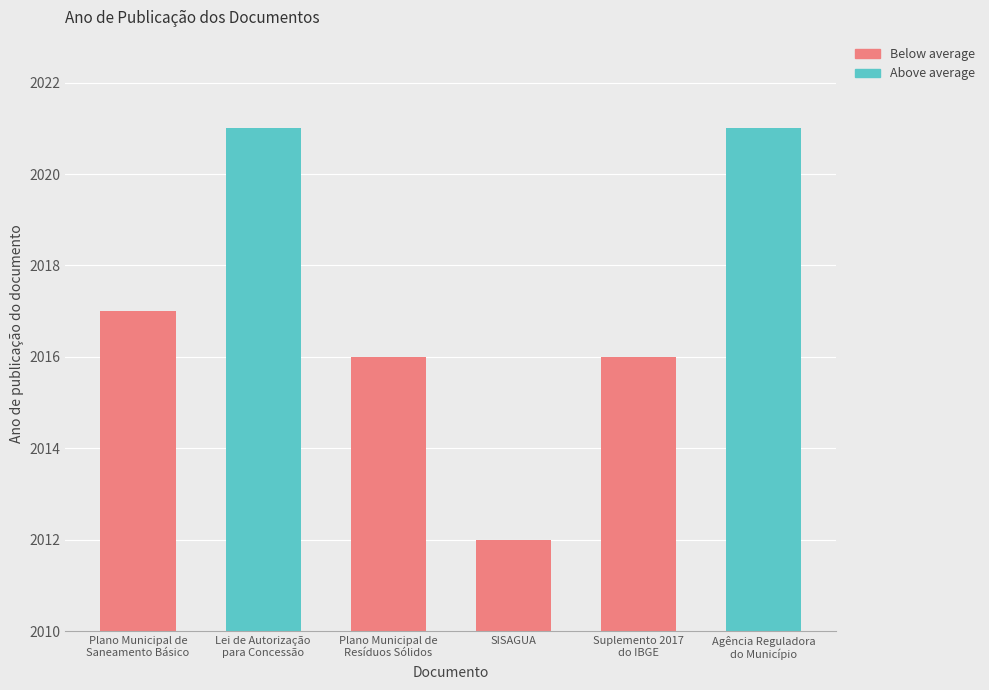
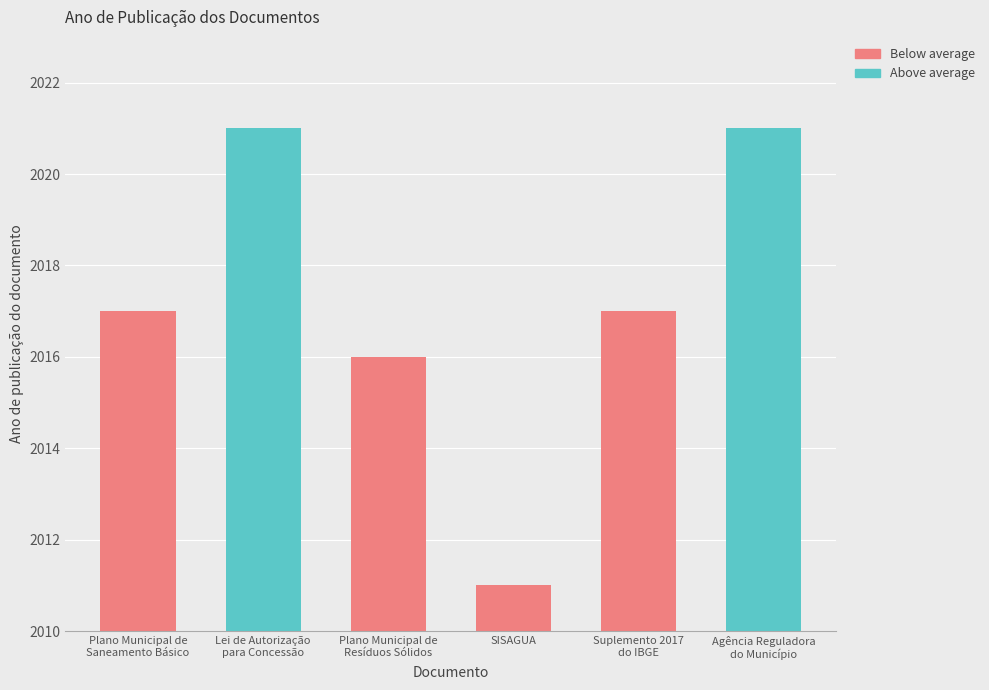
Below average, SISAGUA: 2012 -> 2011
Below average, Suplemento 2017 do IBGE: 2016 -> 2017
